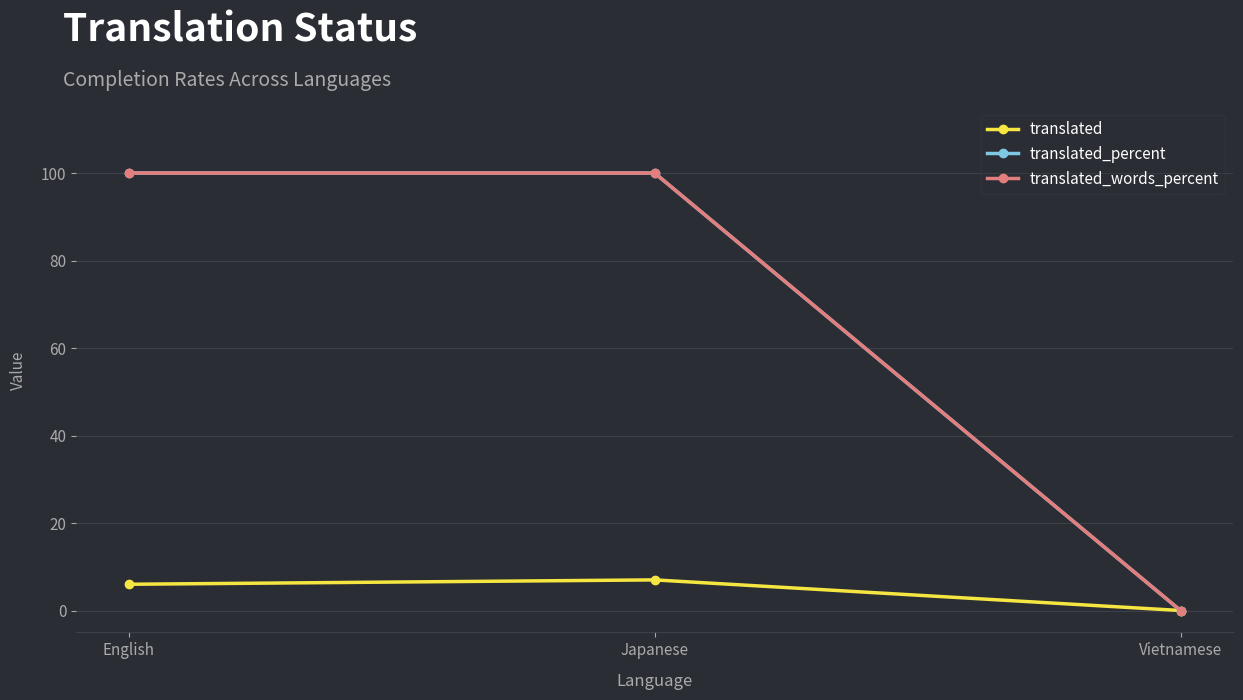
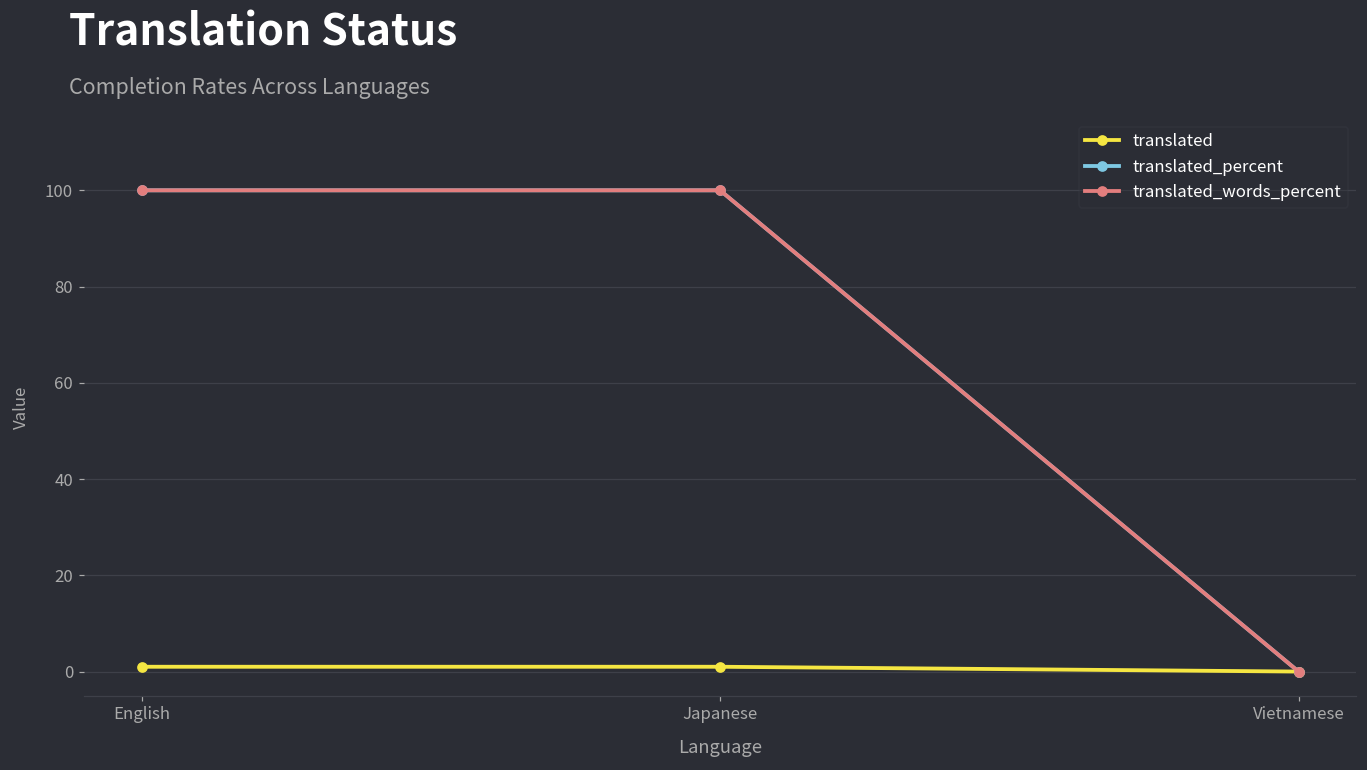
translated, English: 6 -> 1
translated, Japanese: 7 -> 1
